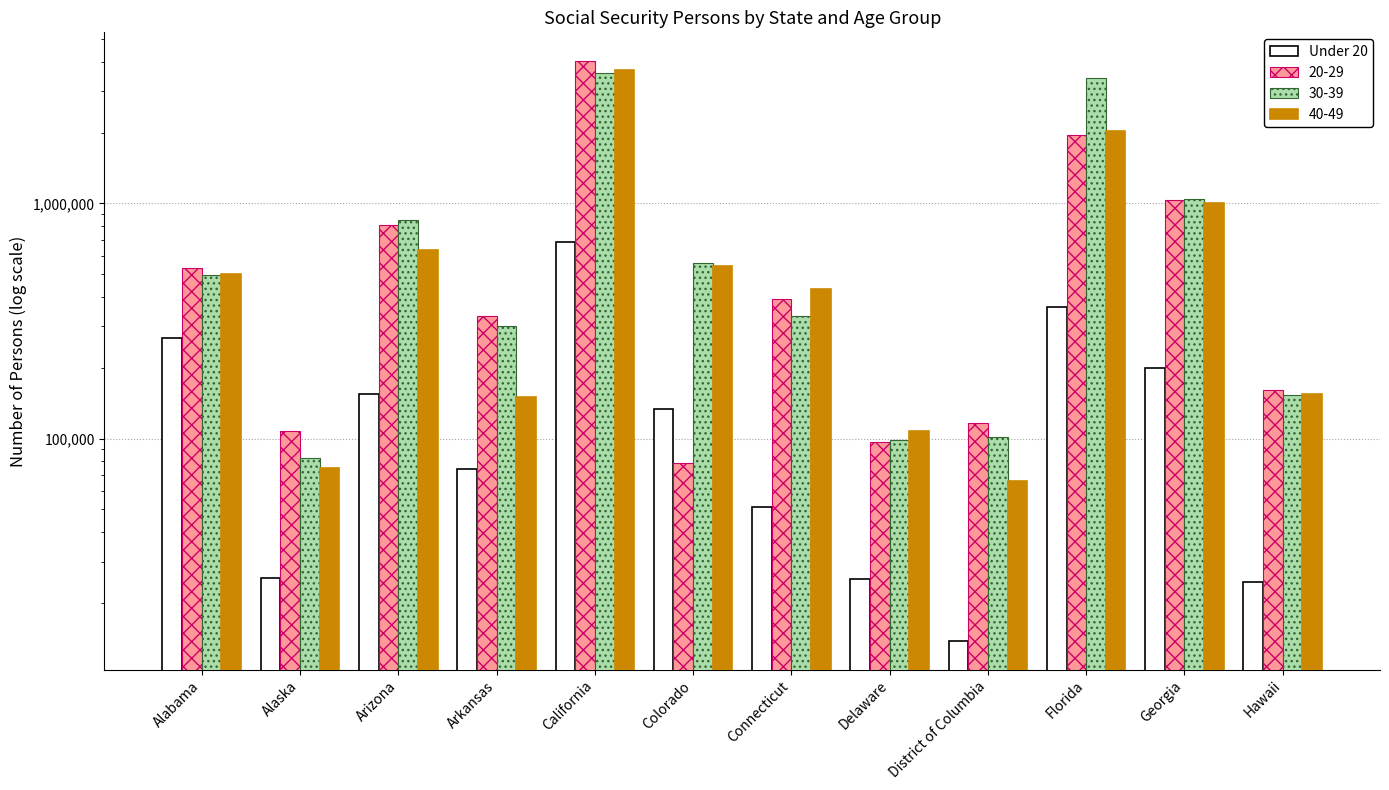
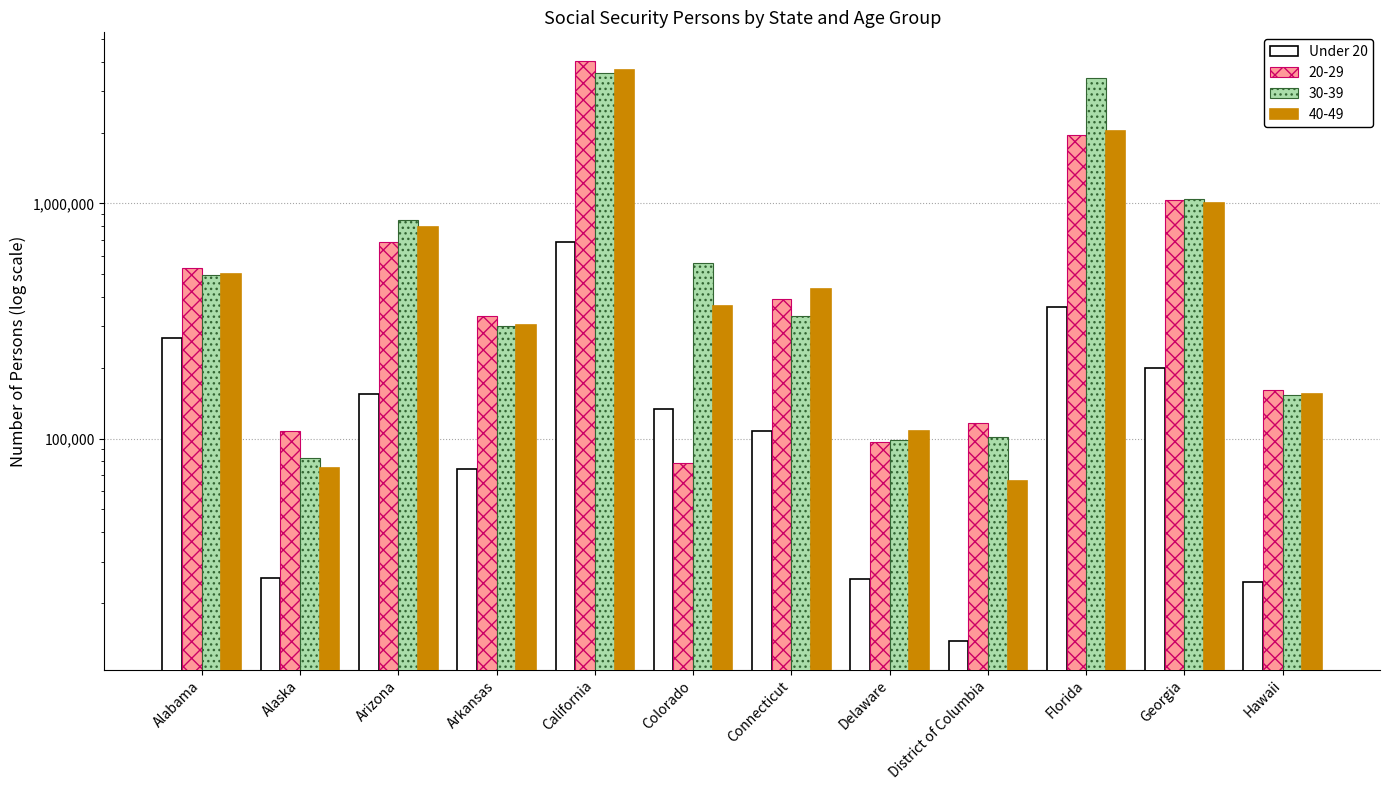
20-29, Arizona: 810,000 -> 690,000
40-49, Arizona: 630,000 -> 790,000
40-49, Arkansas: 150,000 -> 300,000
40-49, Colorado: 540,000 -> 370,000
Under 20, Connecticut: 51,000 -> 110,000
